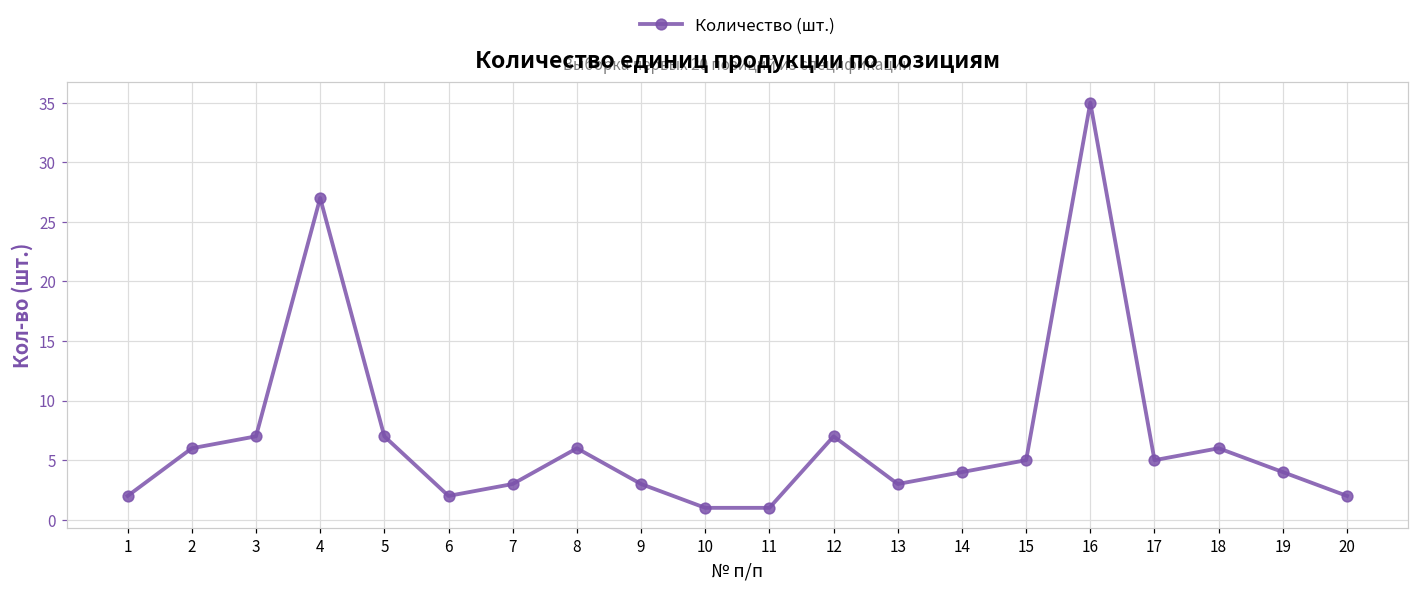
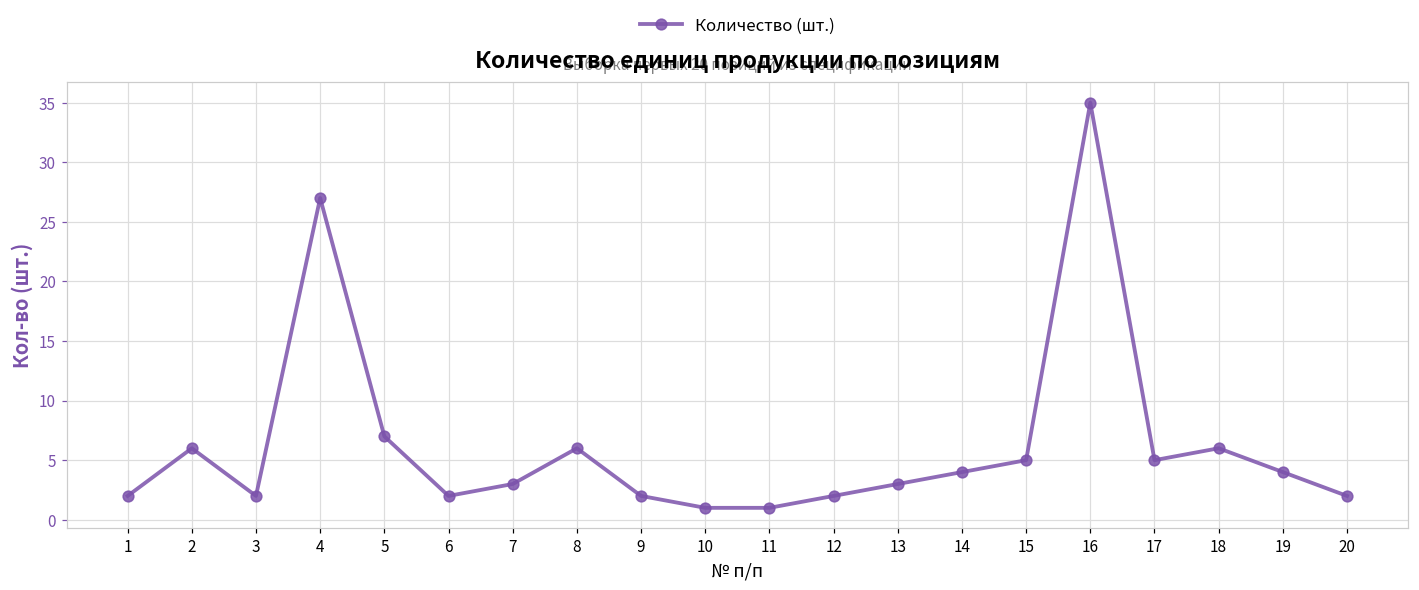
3: 7 -> 2
9: 3 -> 2
12: 7 -> 2
